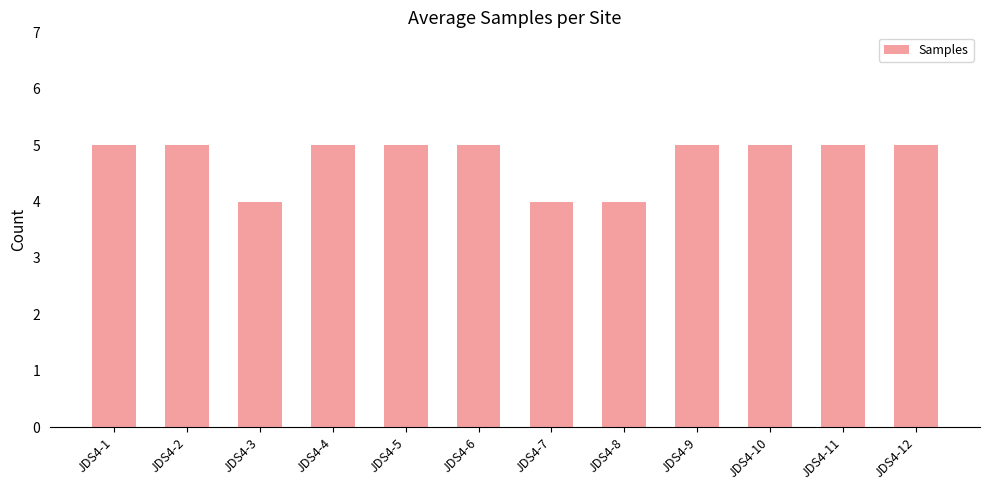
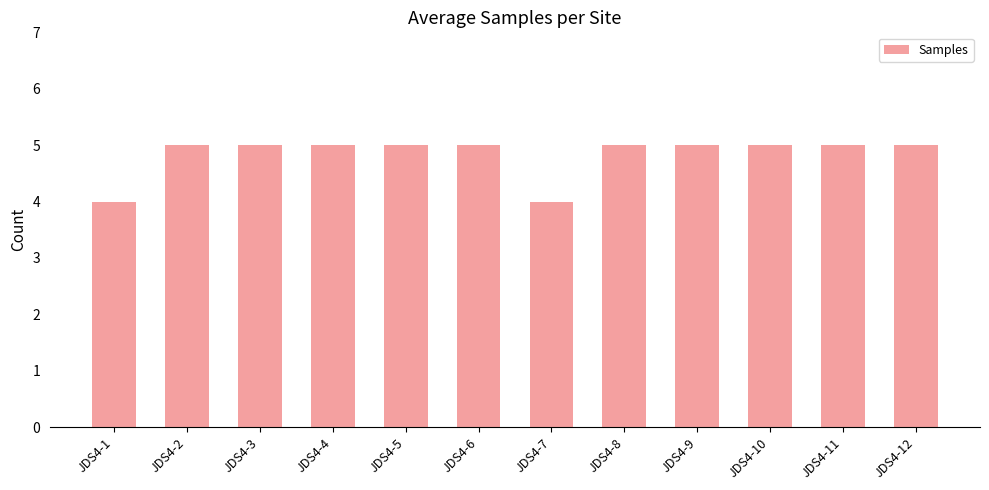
JDS4-1: 5 -> 4
JDS4-3: 4 -> 5
JDS4-8: 4 -> 5
